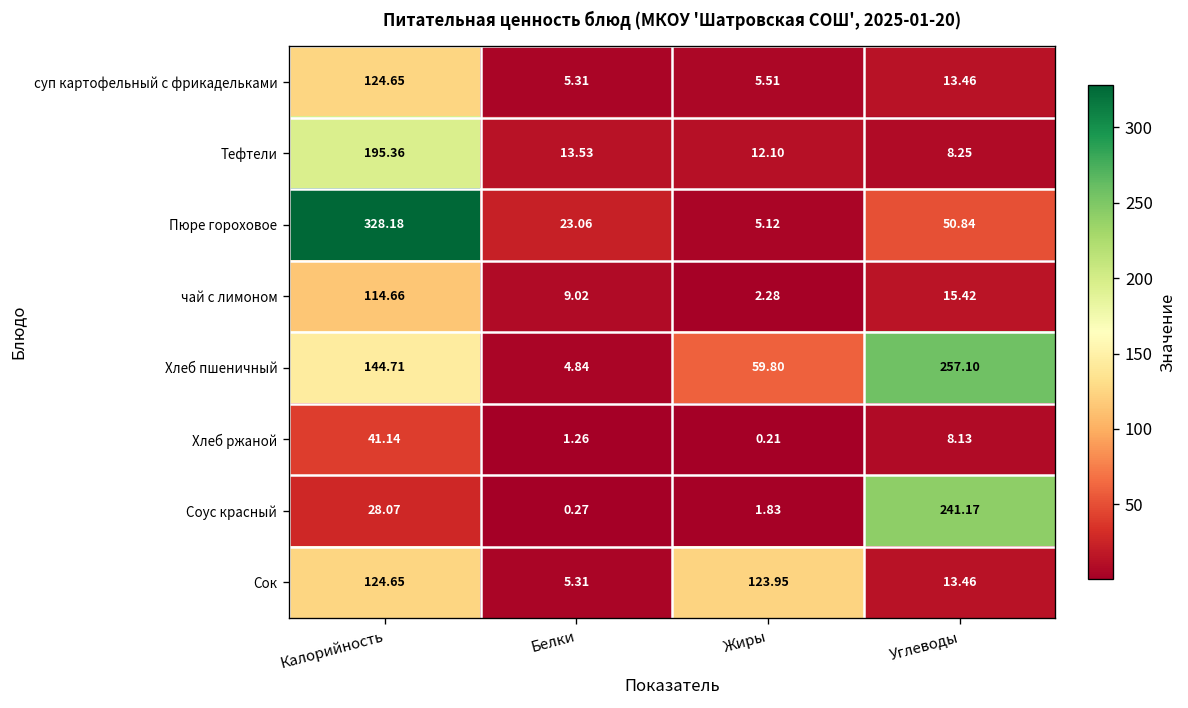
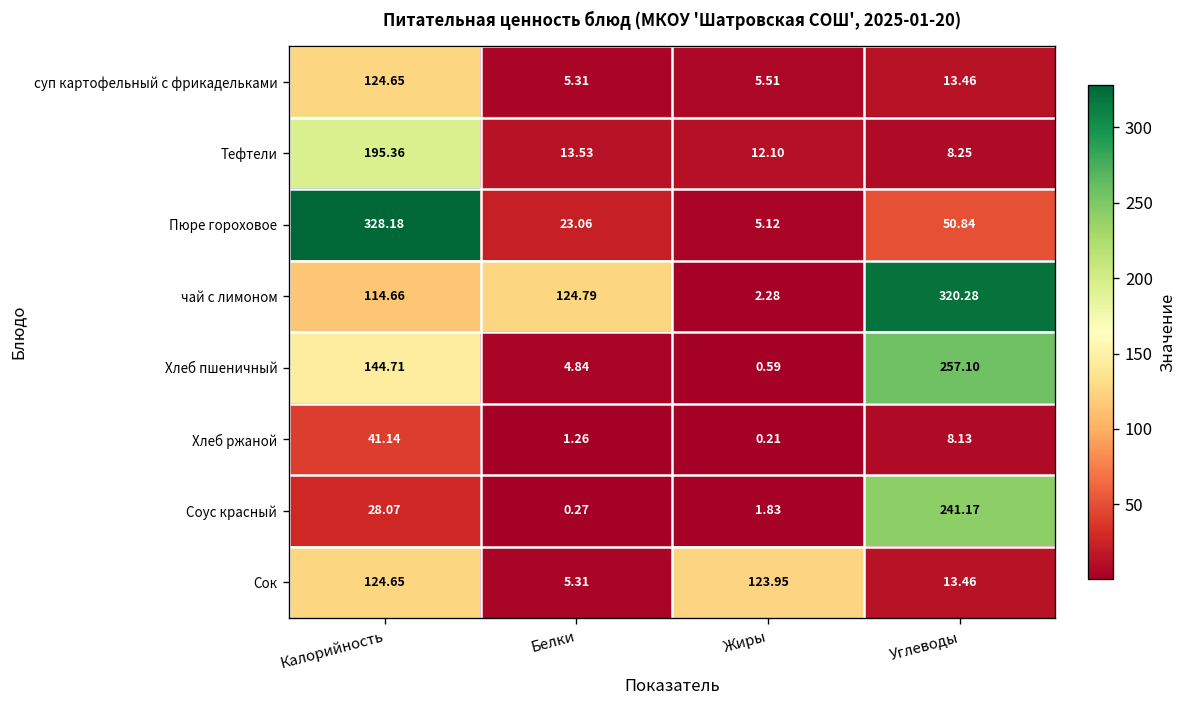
чай с лимоном, Белки: 9.02 -> 124.79
чай с лимоном, Углеводы: 15.42 -> 320.28
Хлеб пшеничный, Жиры: 59.80 -> 0.59
